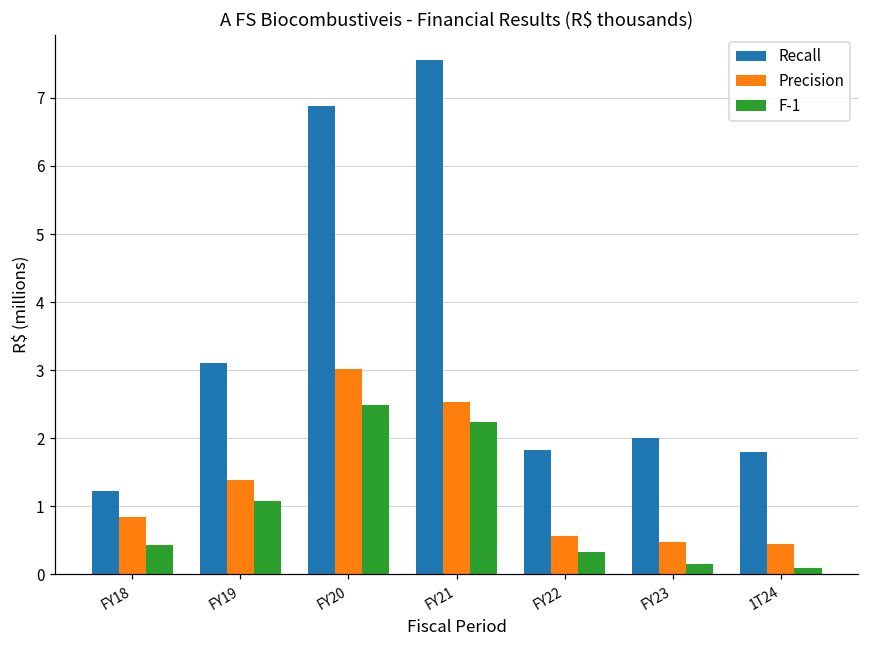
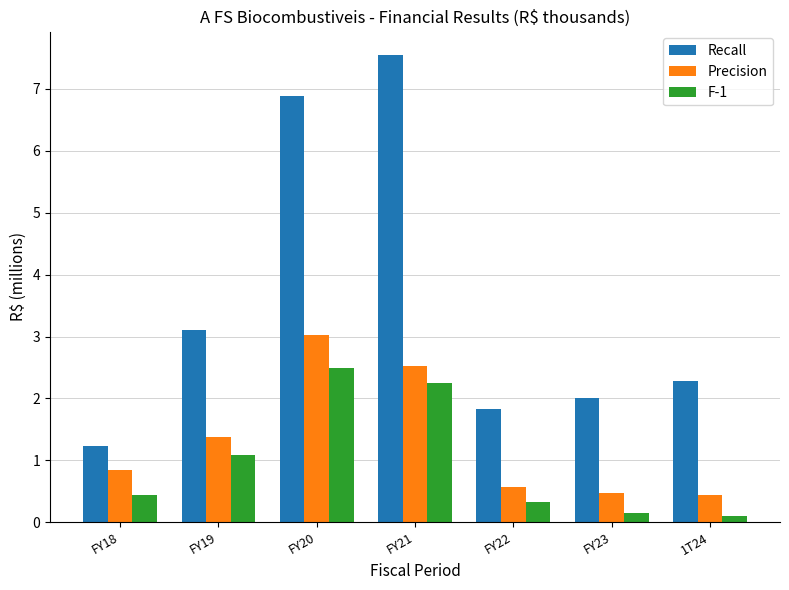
Recall, 1T24: 1.8 -> 2.3
